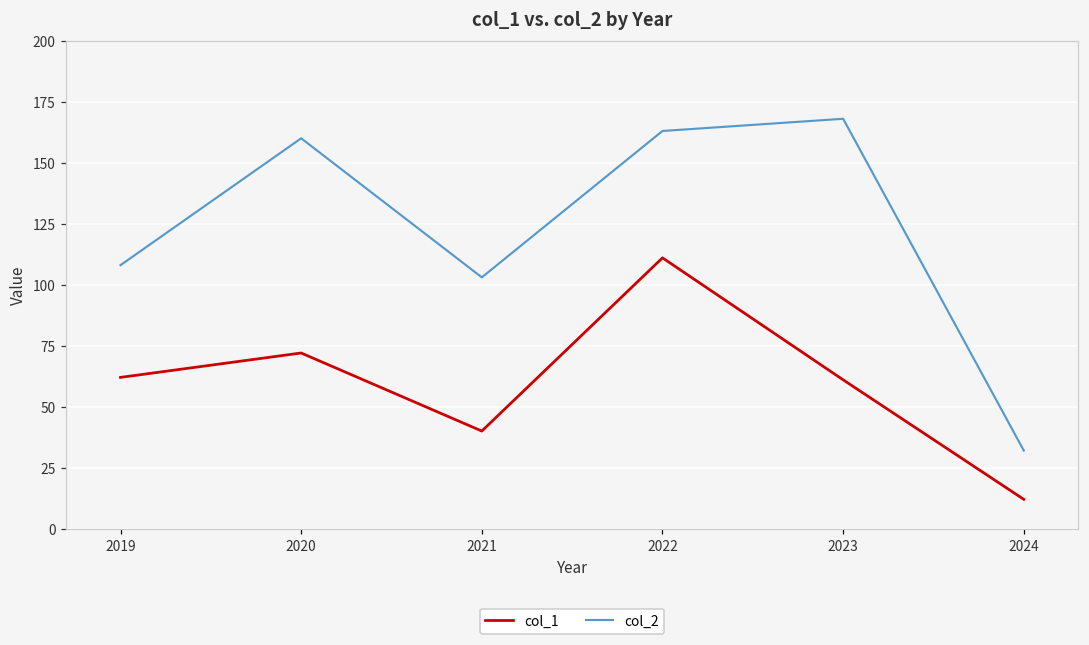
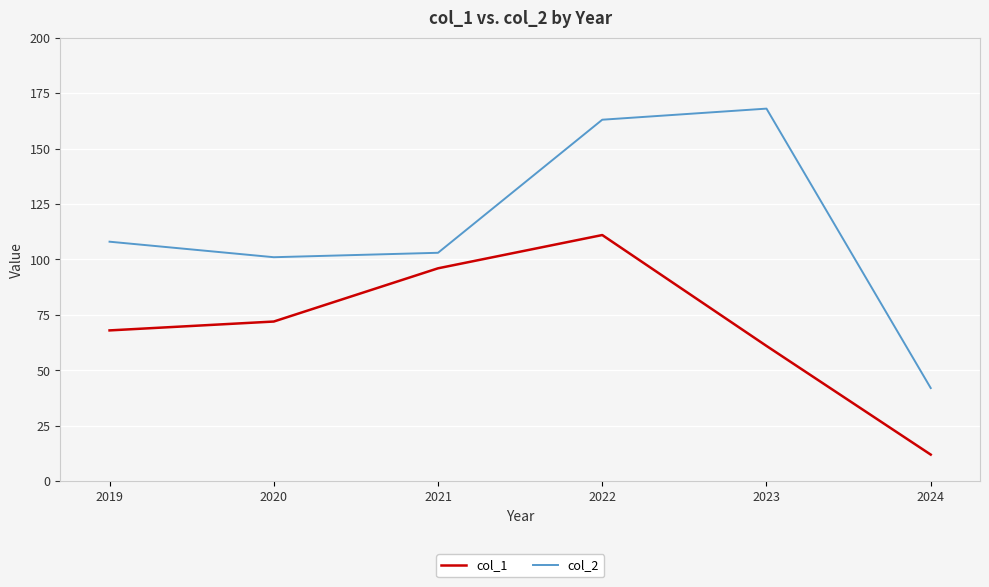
col_1, 2019: 62 -> 68
col_2, 2020: 160 -> 101
col_1, 2021: 40 -> 96
col_2, 2024: 32 -> 42
